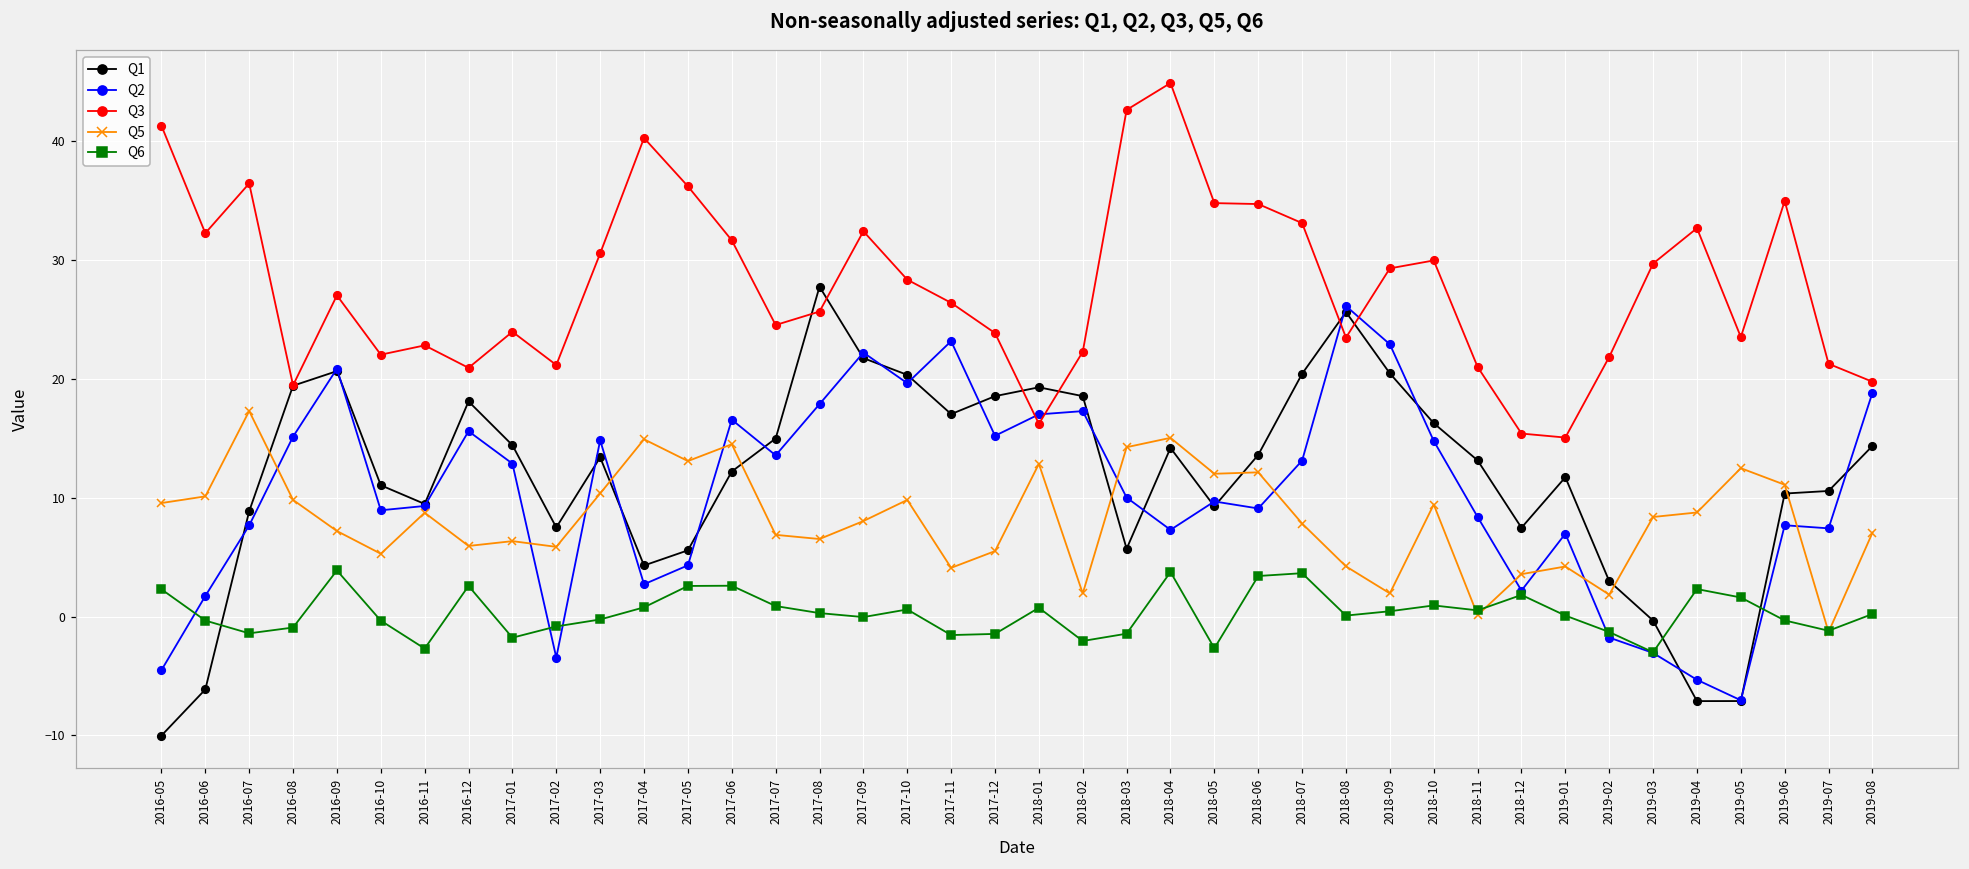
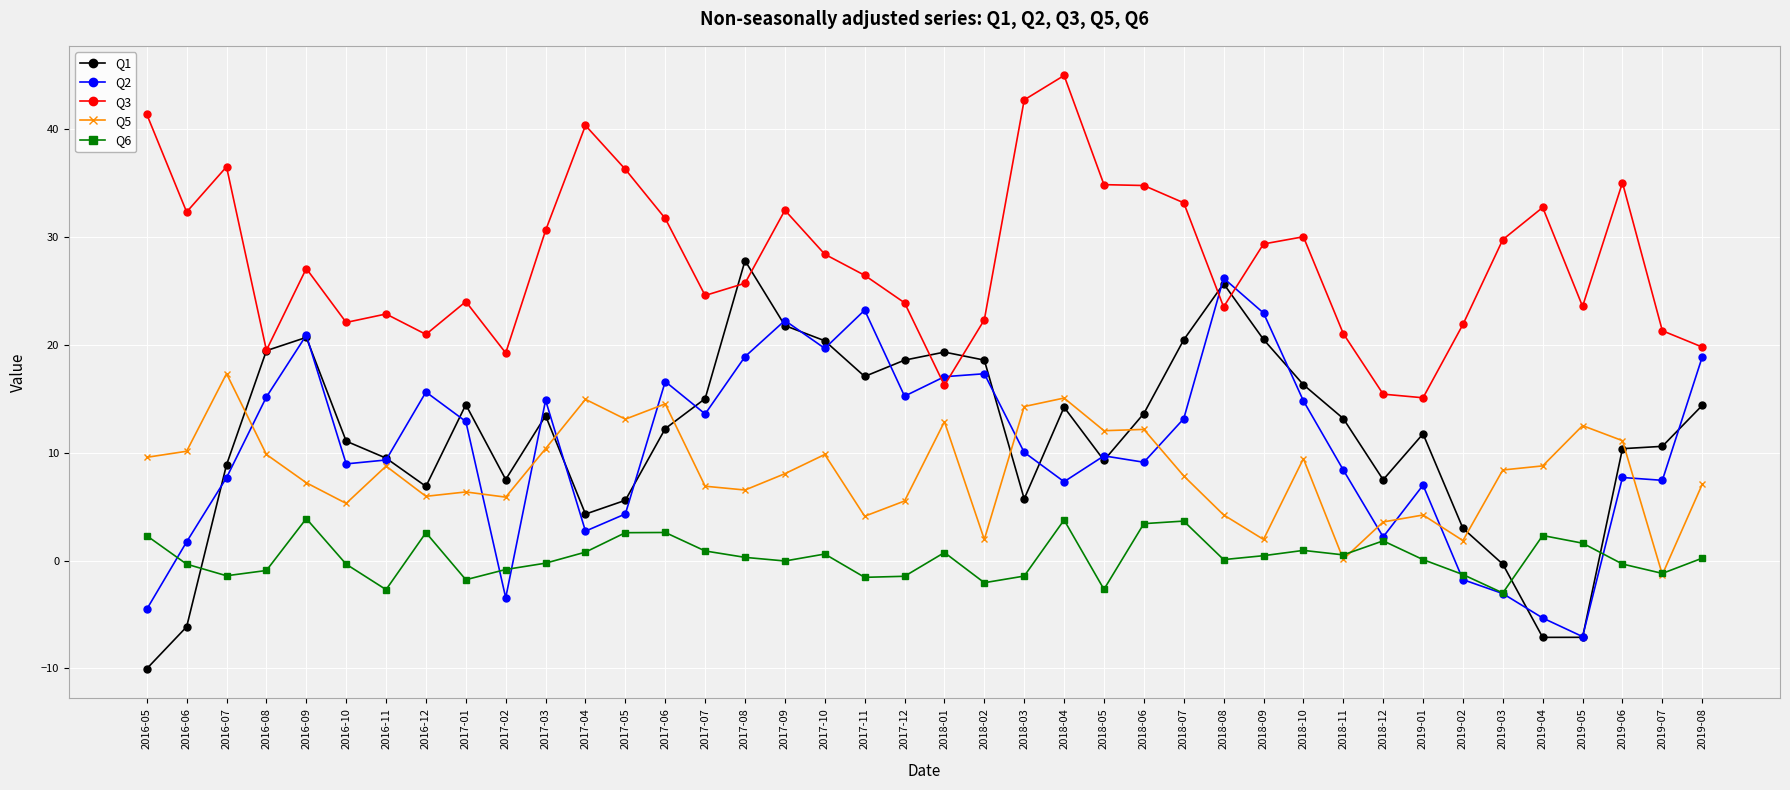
Q1, 2016-12: 18.1 -> 6.9
Q3, 2017-02: 21.2 -> 19.2
Q2, 2017-08: 17.9 -> 18.9
